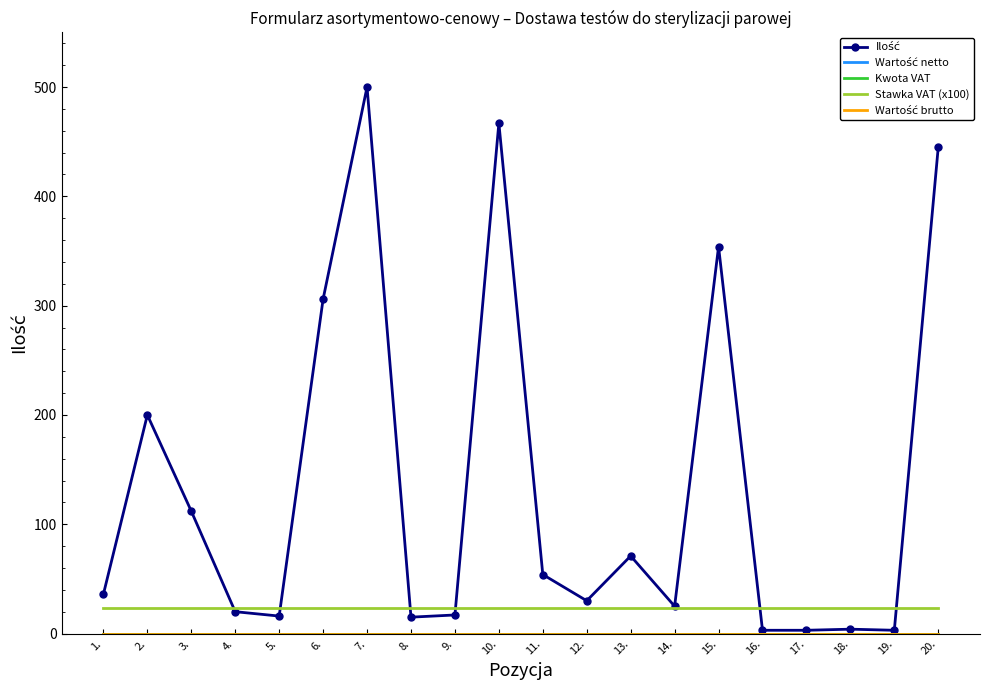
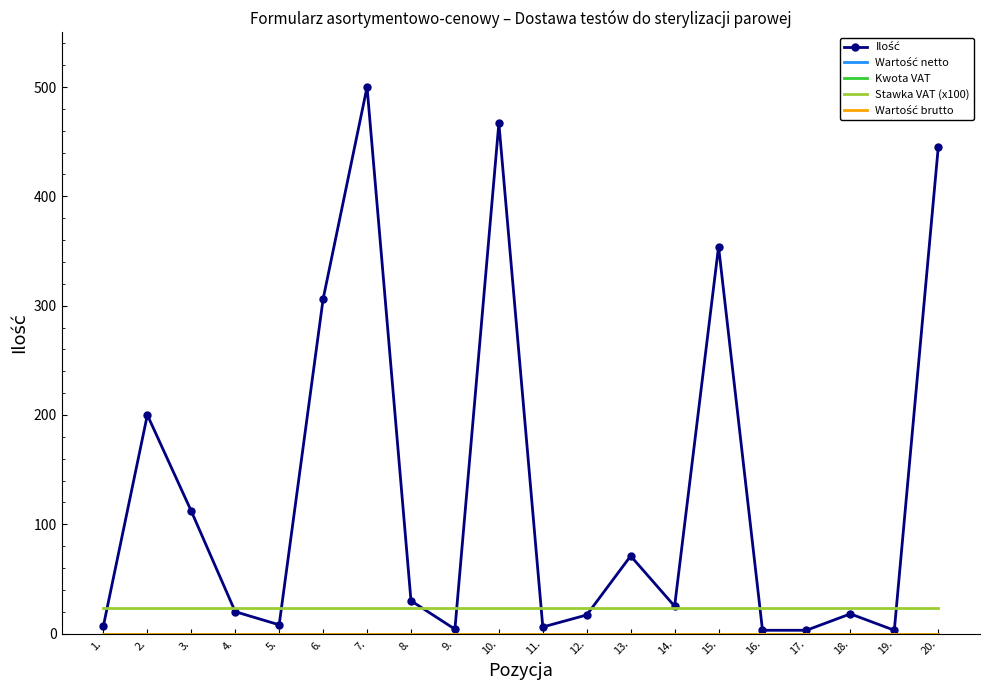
Ilość, 1.: 36 -> 7
Ilość, 5.: 16 -> 8
Ilość, 8.: 15 -> 30
Ilość, 9.: 17 -> 4
Ilość, 11.: 54 -> 6
Ilość, 12.: 30 -> 17
Ilość, 18.: 4 -> 18
